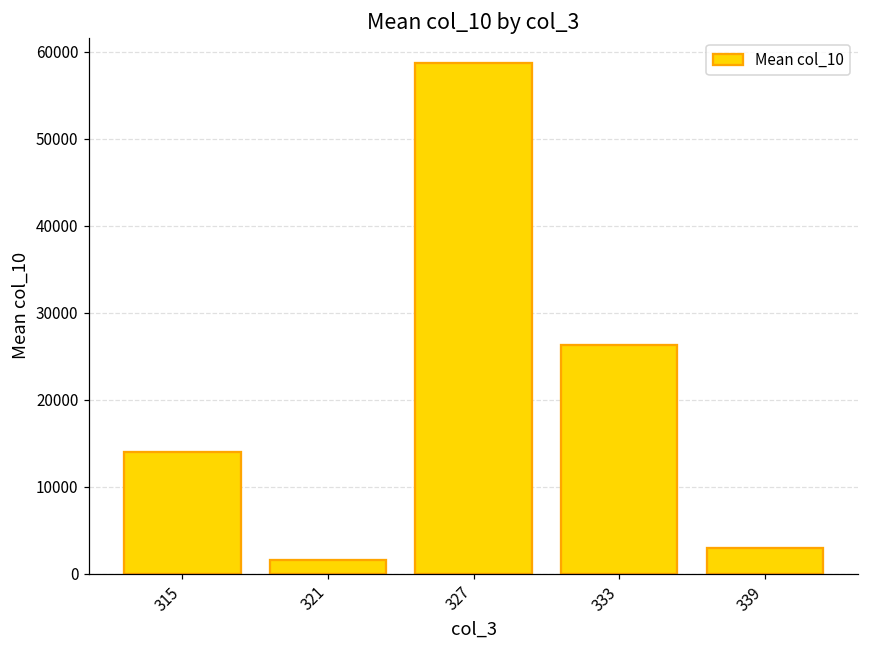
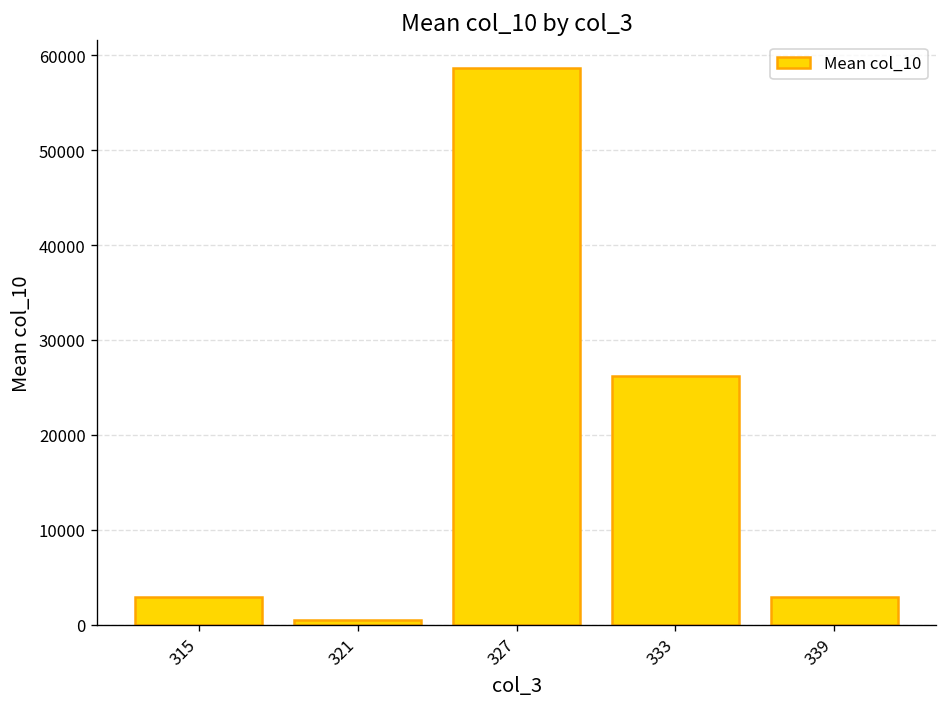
315: 14000 -> 3000
321: 2000 -> 1000
